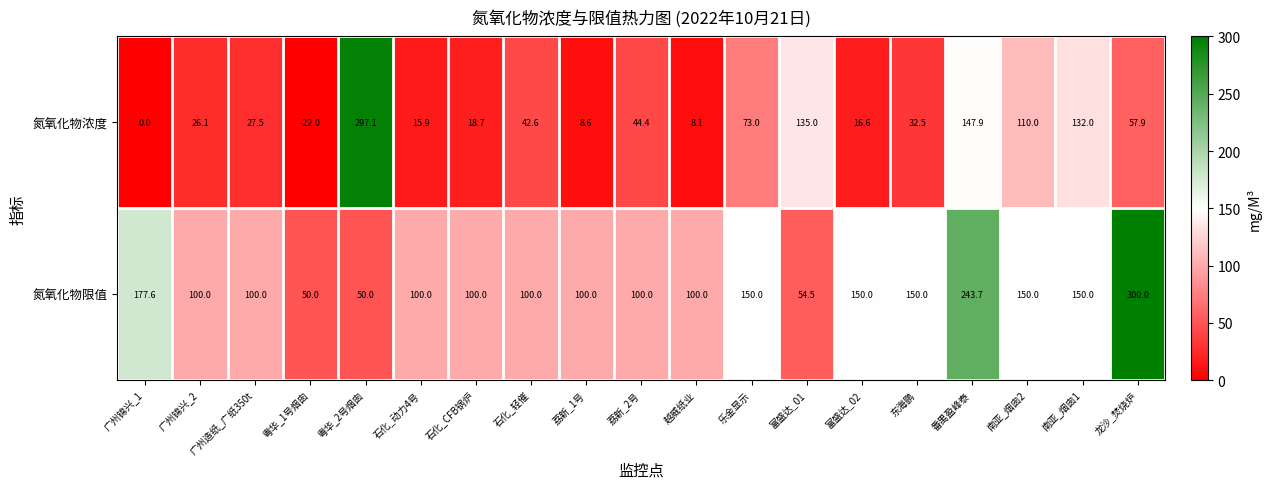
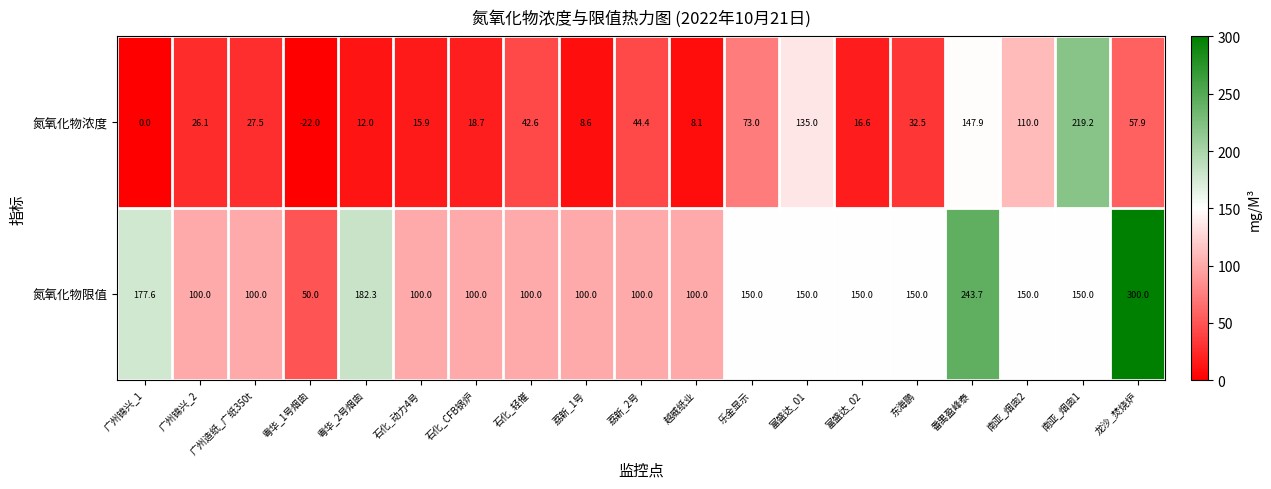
氮氧化物浓度, 粤华_2号烟囱: 297.1 -> 12.0
氮氧化物浓度, 南亚_烟囱1: 132.0 -> 219.2
氮氧化物限值, 粤华_2号烟囱: 50.0 -> 182.3
氮氧化物限值, 富盛达_01: 54.5 -> 150.0
